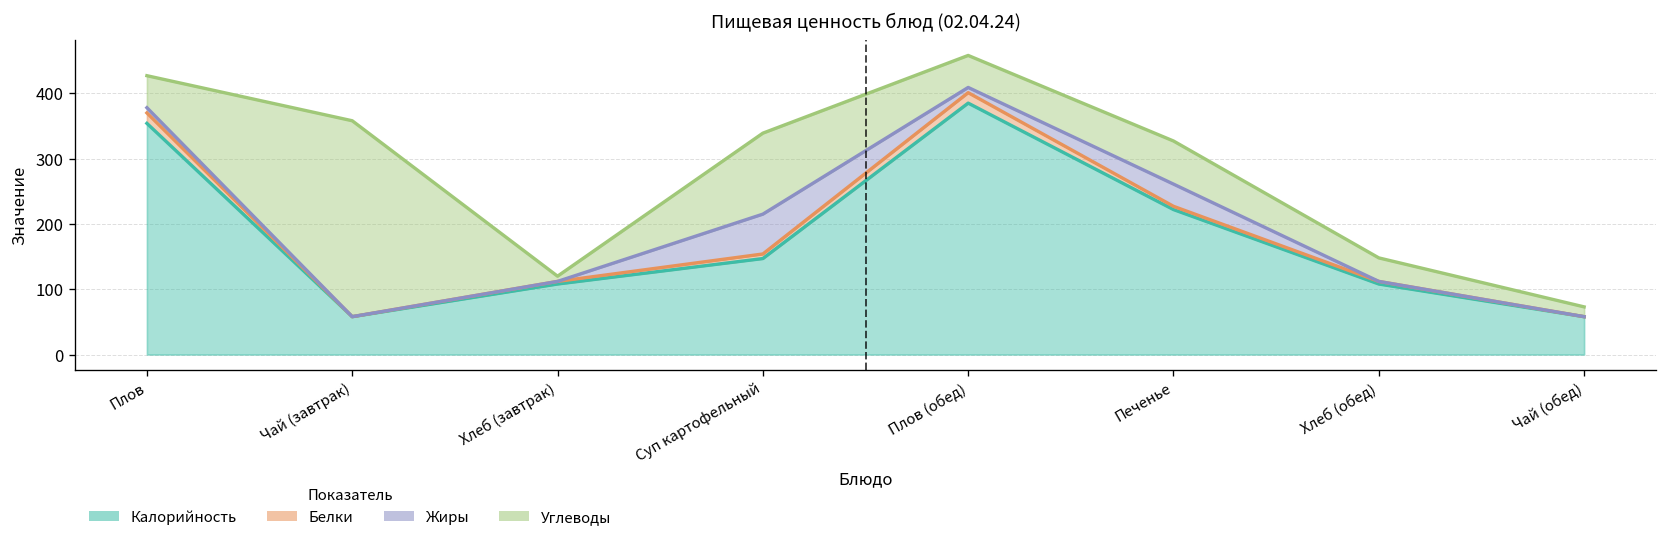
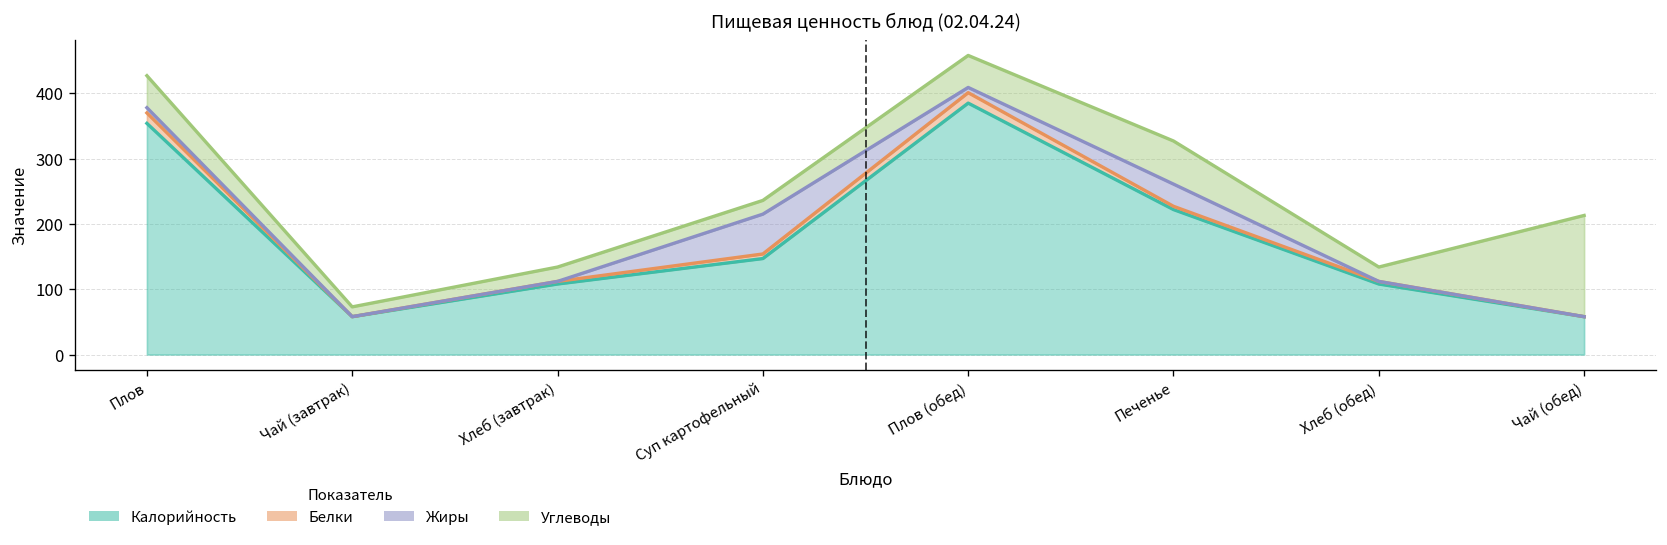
Углеводы, Чай (завтрак): 300 -> 20
Углеводы, Хлеб (завтрак): 10 -> 20
Углеводы, Суп картофельный: 120 -> 20
Углеводы, Хлеб (обед): 40 -> 20
Углеводы, Чай (обед): 20 -> 160
